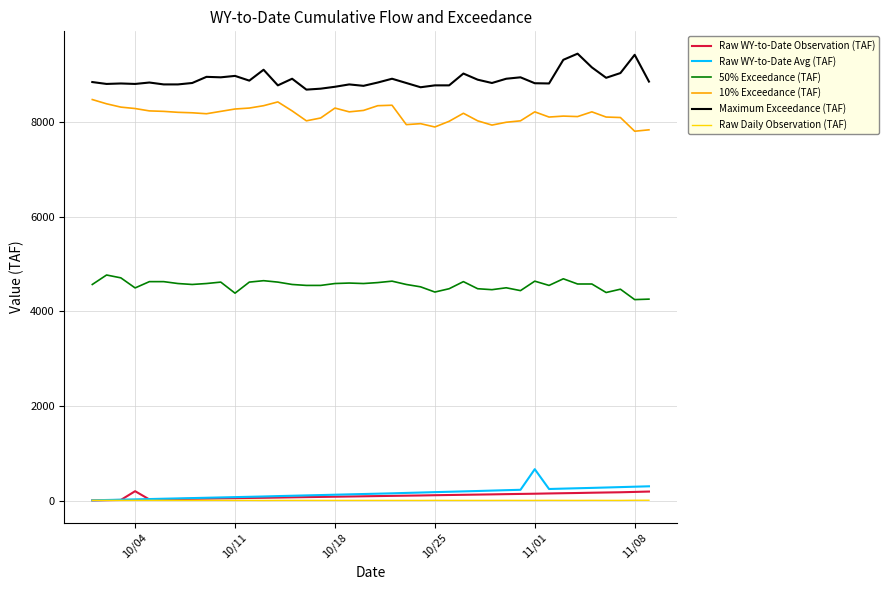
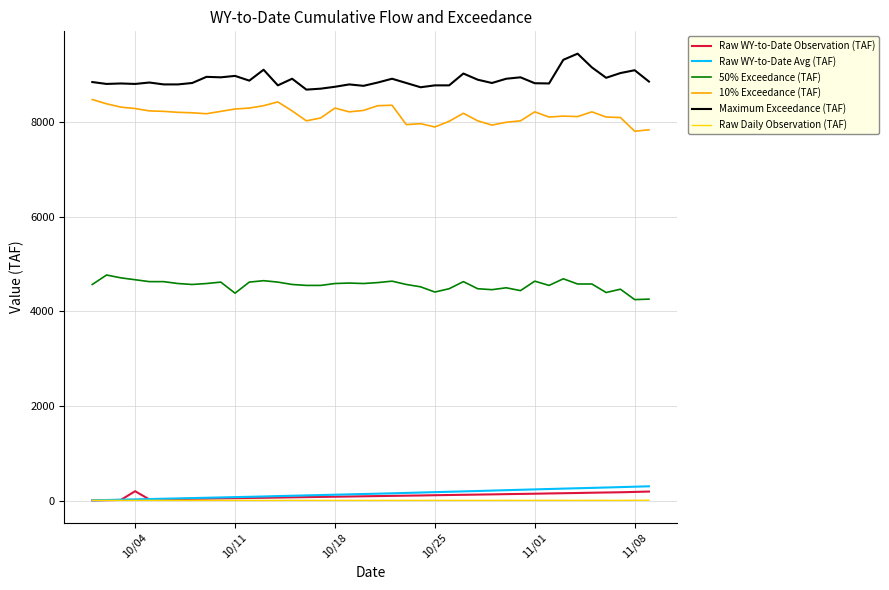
50% Exceedance (TAF), 10/04: 4500 -> 4700
Raw WY-to-Date Avg (TAF), 11/01: 700 -> 200
Maximum Exceedance (TAF), 11/08: 9400 -> 9100
